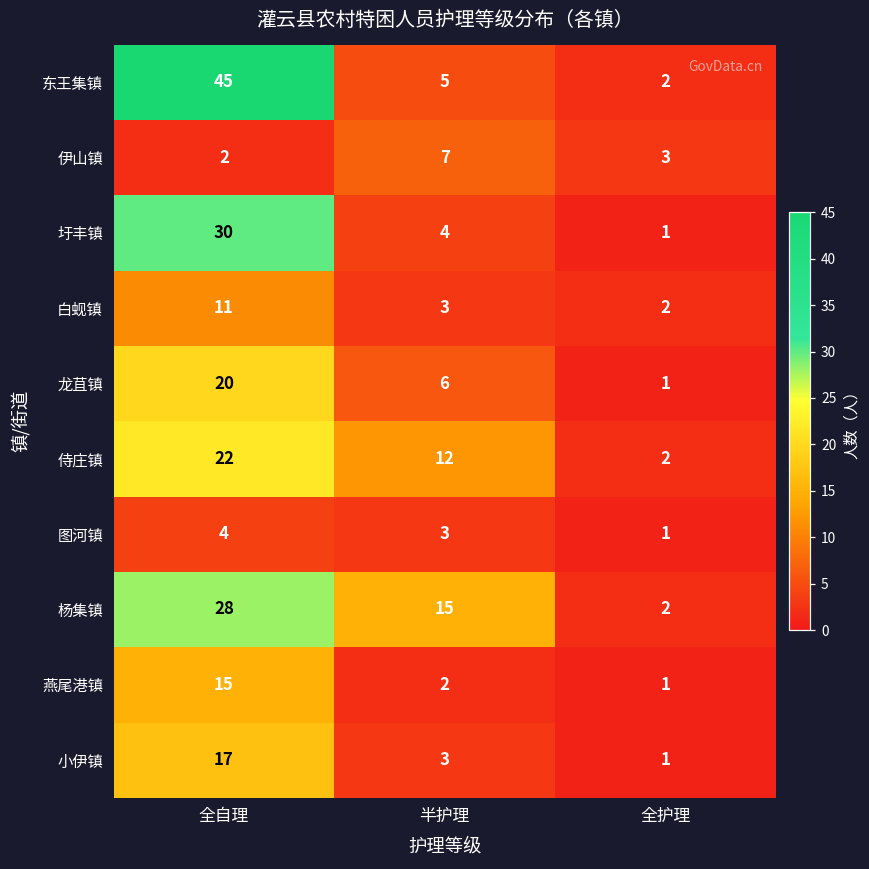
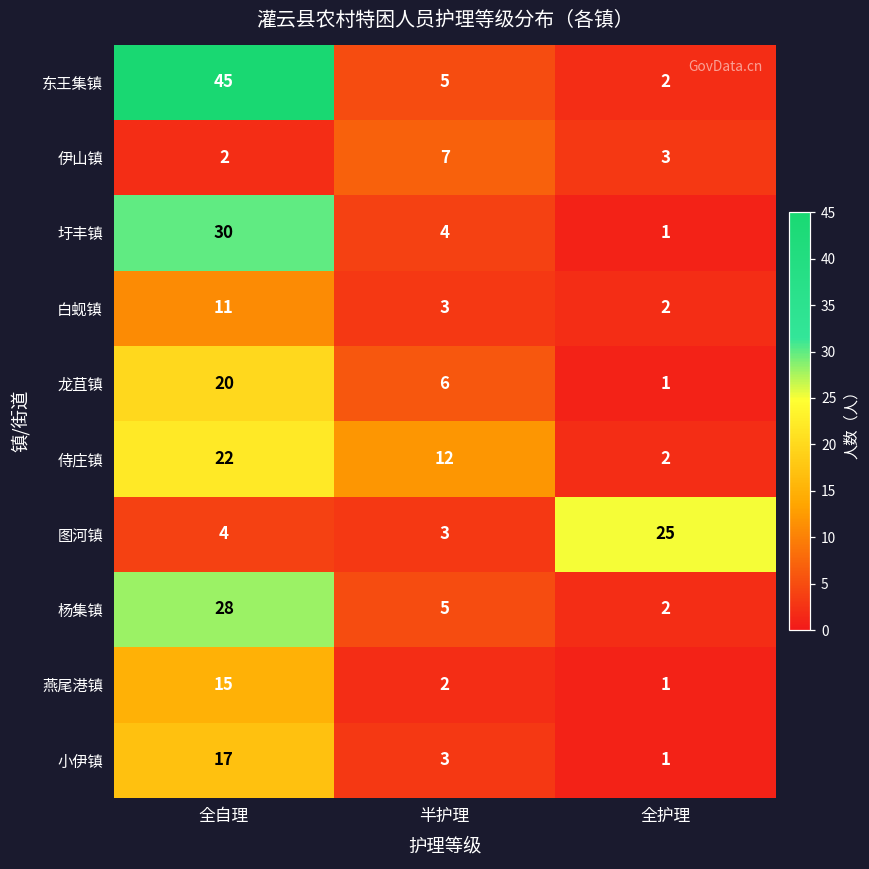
图河镇, 全护理: 1 -> 25
杨集镇, 半护理: 15 -> 5
